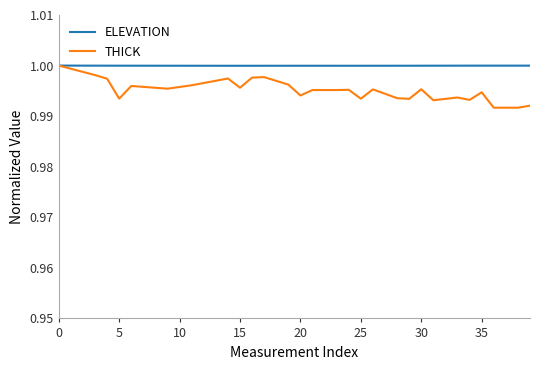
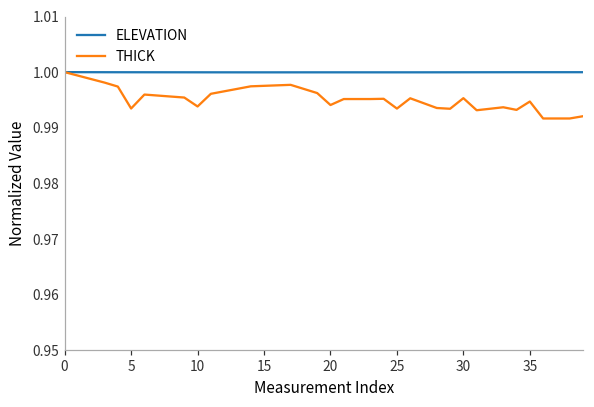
THICK, 10: 0.996 -> 0.994
THICK, 15: 0.996 -> 0.998
